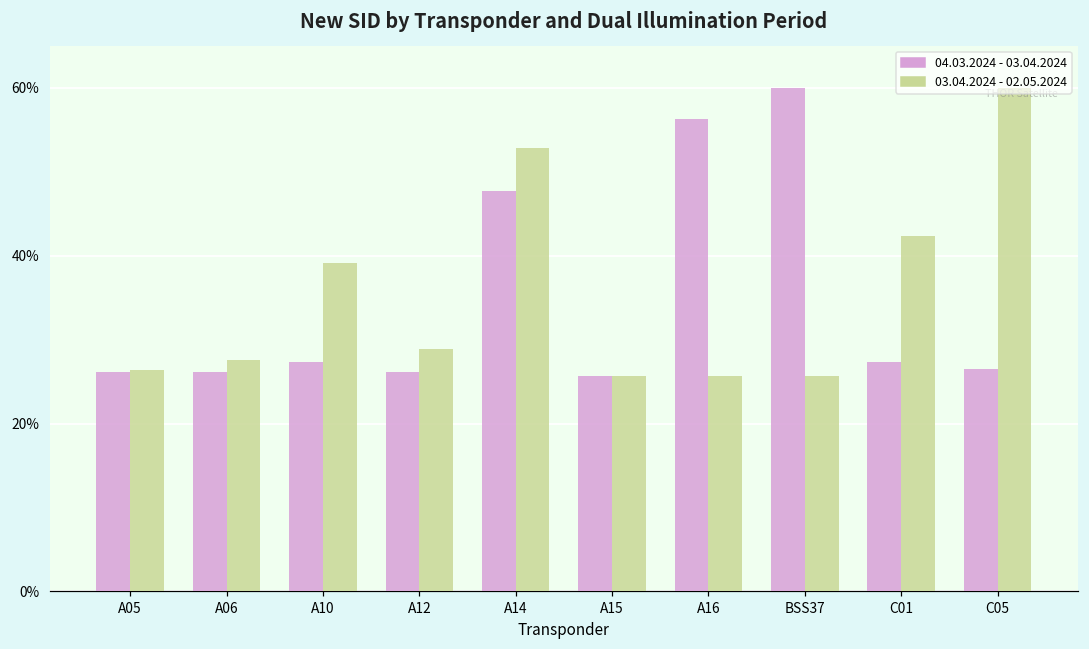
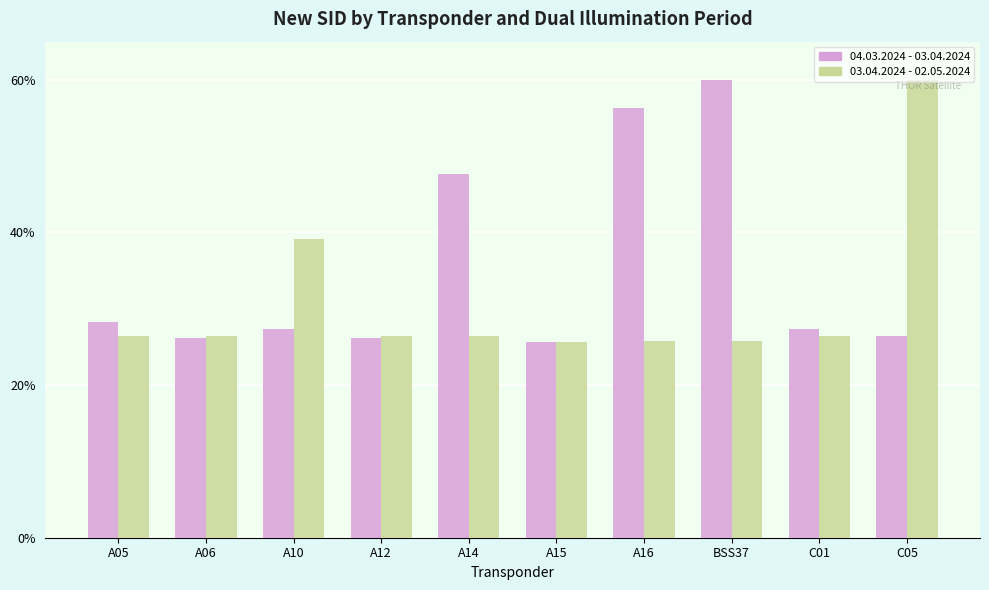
04.03.2024 - 03.04.2024, A05: 26% -> 28%
03.04.2024 - 02.05.2024, A06: 28% -> 26%
03.04.2024 - 02.05.2024, A12: 29% -> 26%
03.04.2024 - 02.05.2024, A14: 53% -> 26%
03.04.2024 - 02.05.2024, C01: 42% -> 26%
